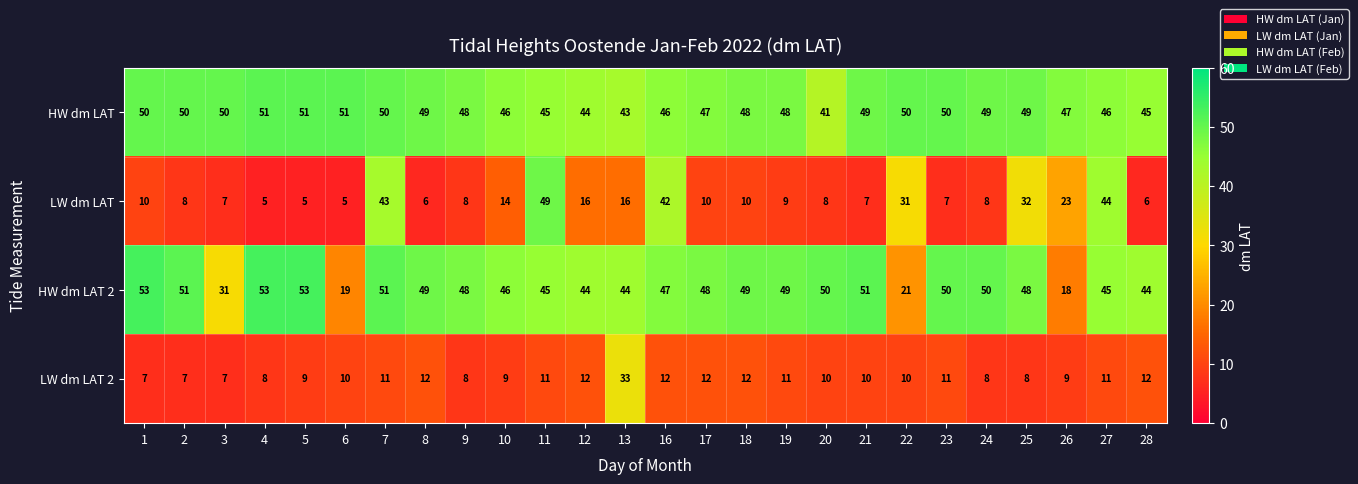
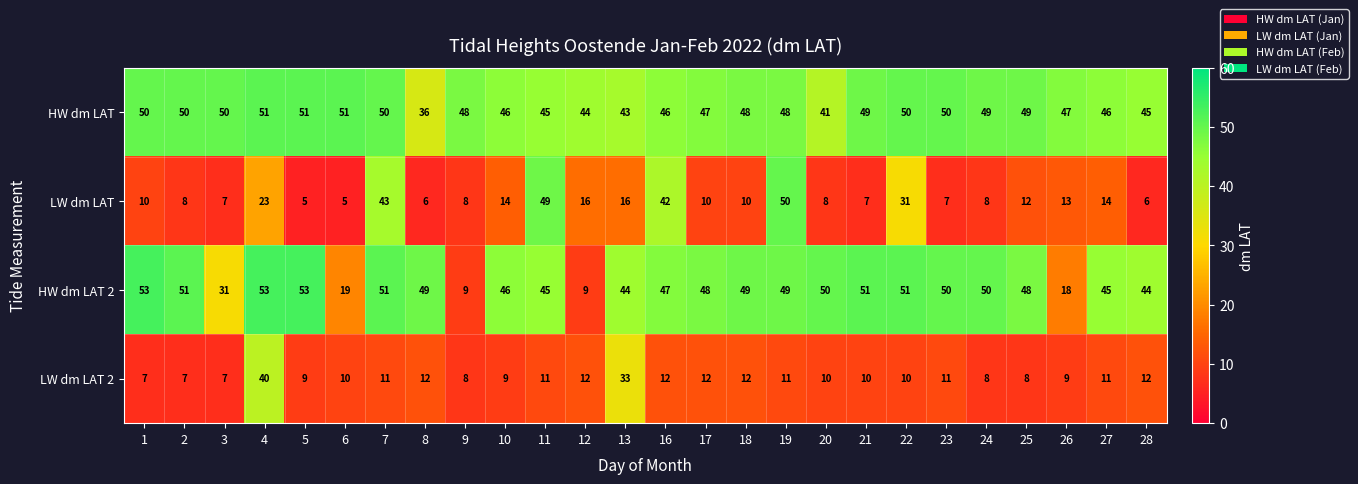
HW dm LAT, 8: 49 -> 36
LW dm LAT, 4: 5 -> 23
LW dm LAT, 19: 9 -> 50
LW dm LAT, 25: 32 -> 12
LW dm LAT, 26: 23 -> 13
LW dm LAT, 27: 44 -> 14
HW dm LAT 2, 9: 48 -> 9
HW dm LAT 2, 12: 44 -> 9
HW dm LAT 2, 22: 21 -> 51
LW dm LAT 2, 4: 8 -> 40
